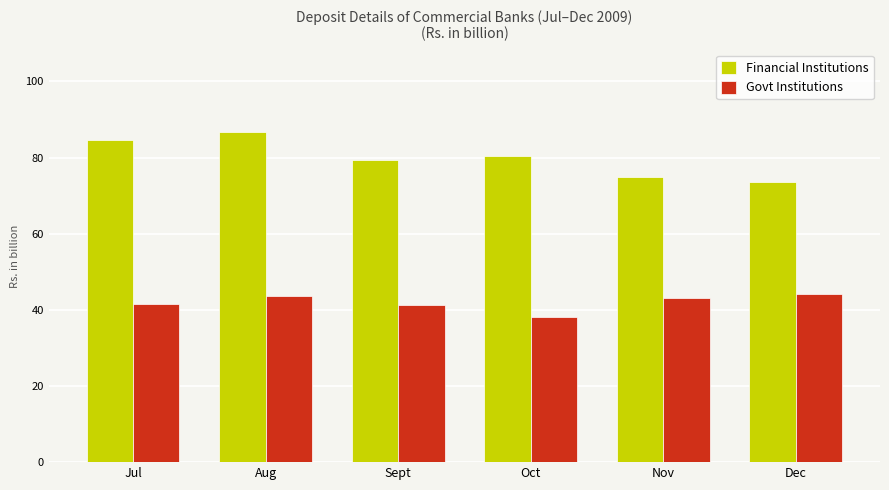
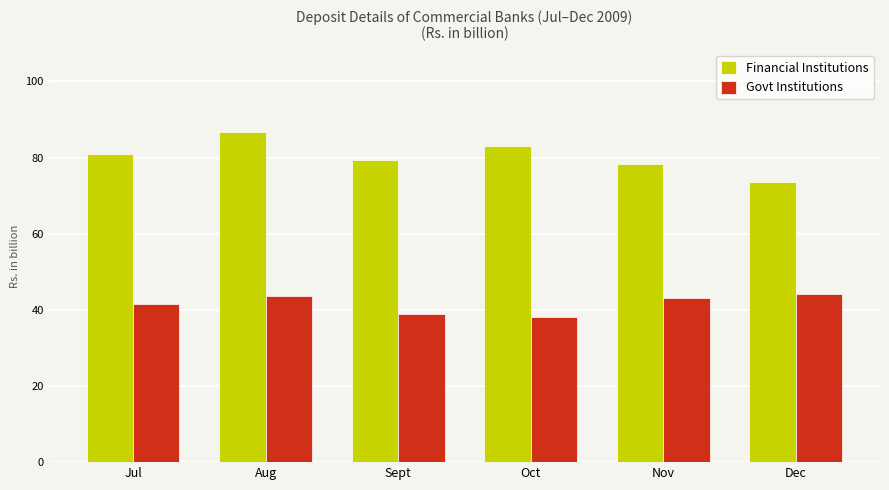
Financial Institutions, Jul: 85 -> 81
Govt Institutions, Sept: 41 -> 39
Financial Institutions, Oct: 80 -> 83
Financial Institutions, Nov: 75 -> 78
